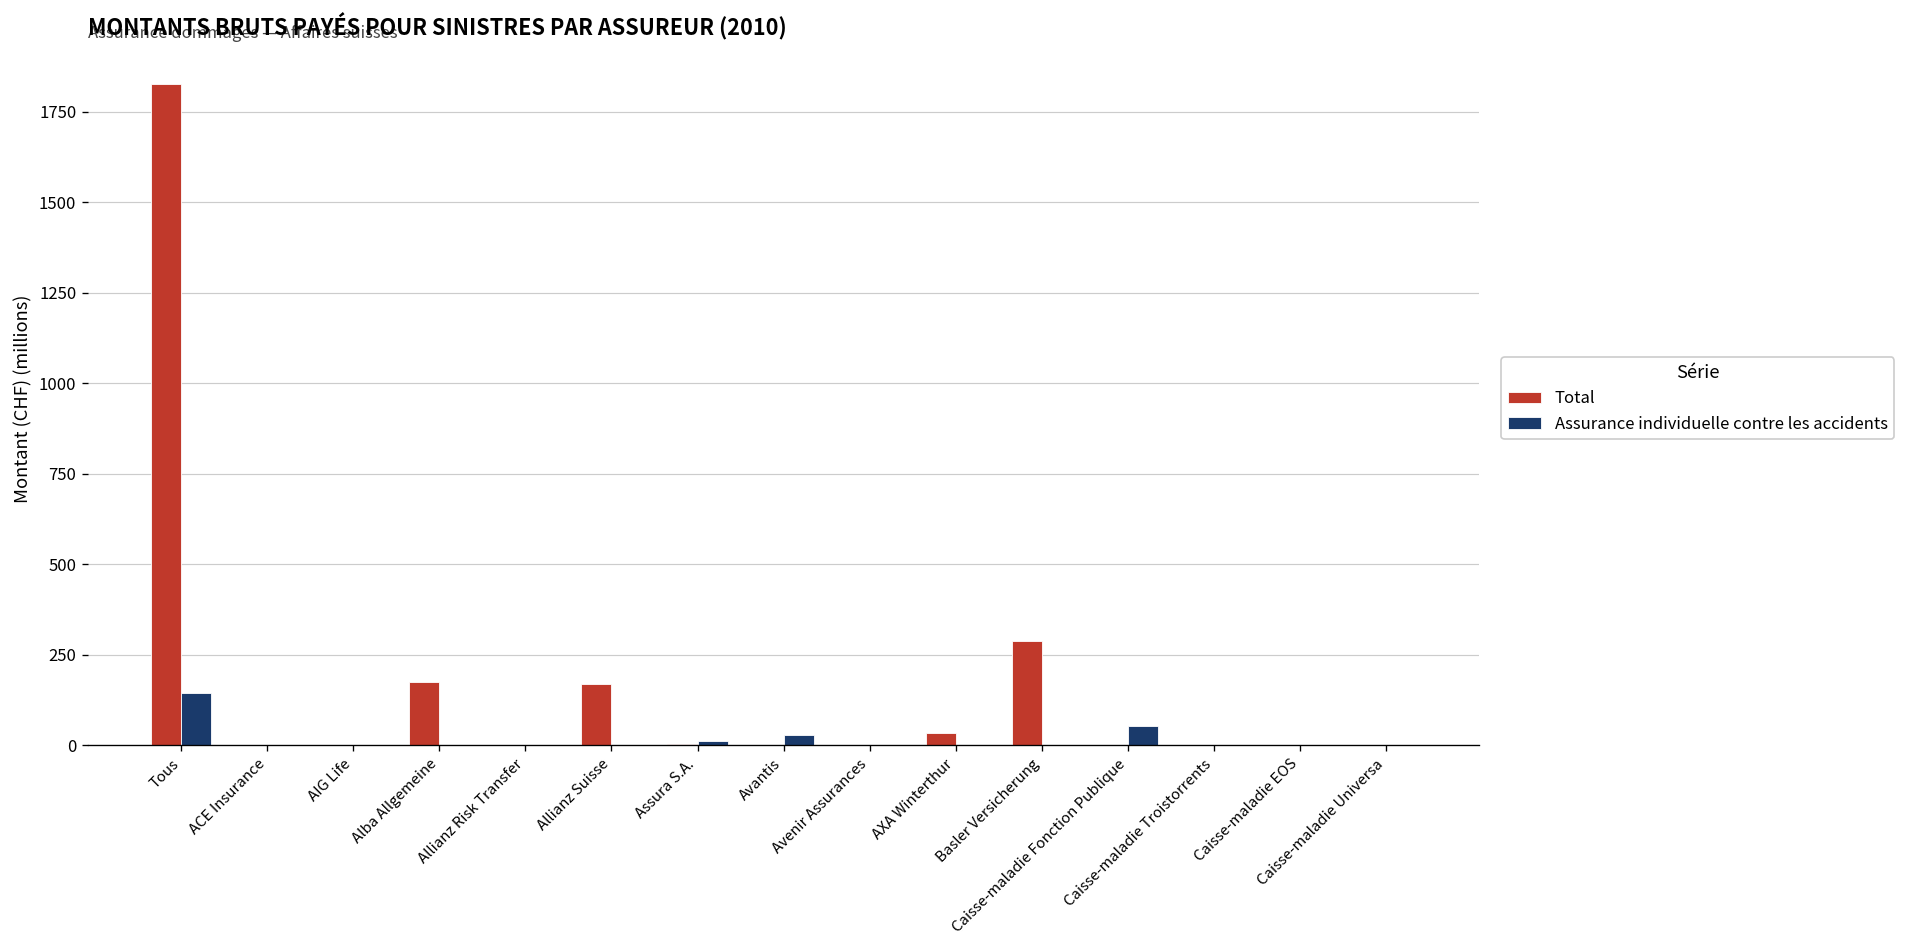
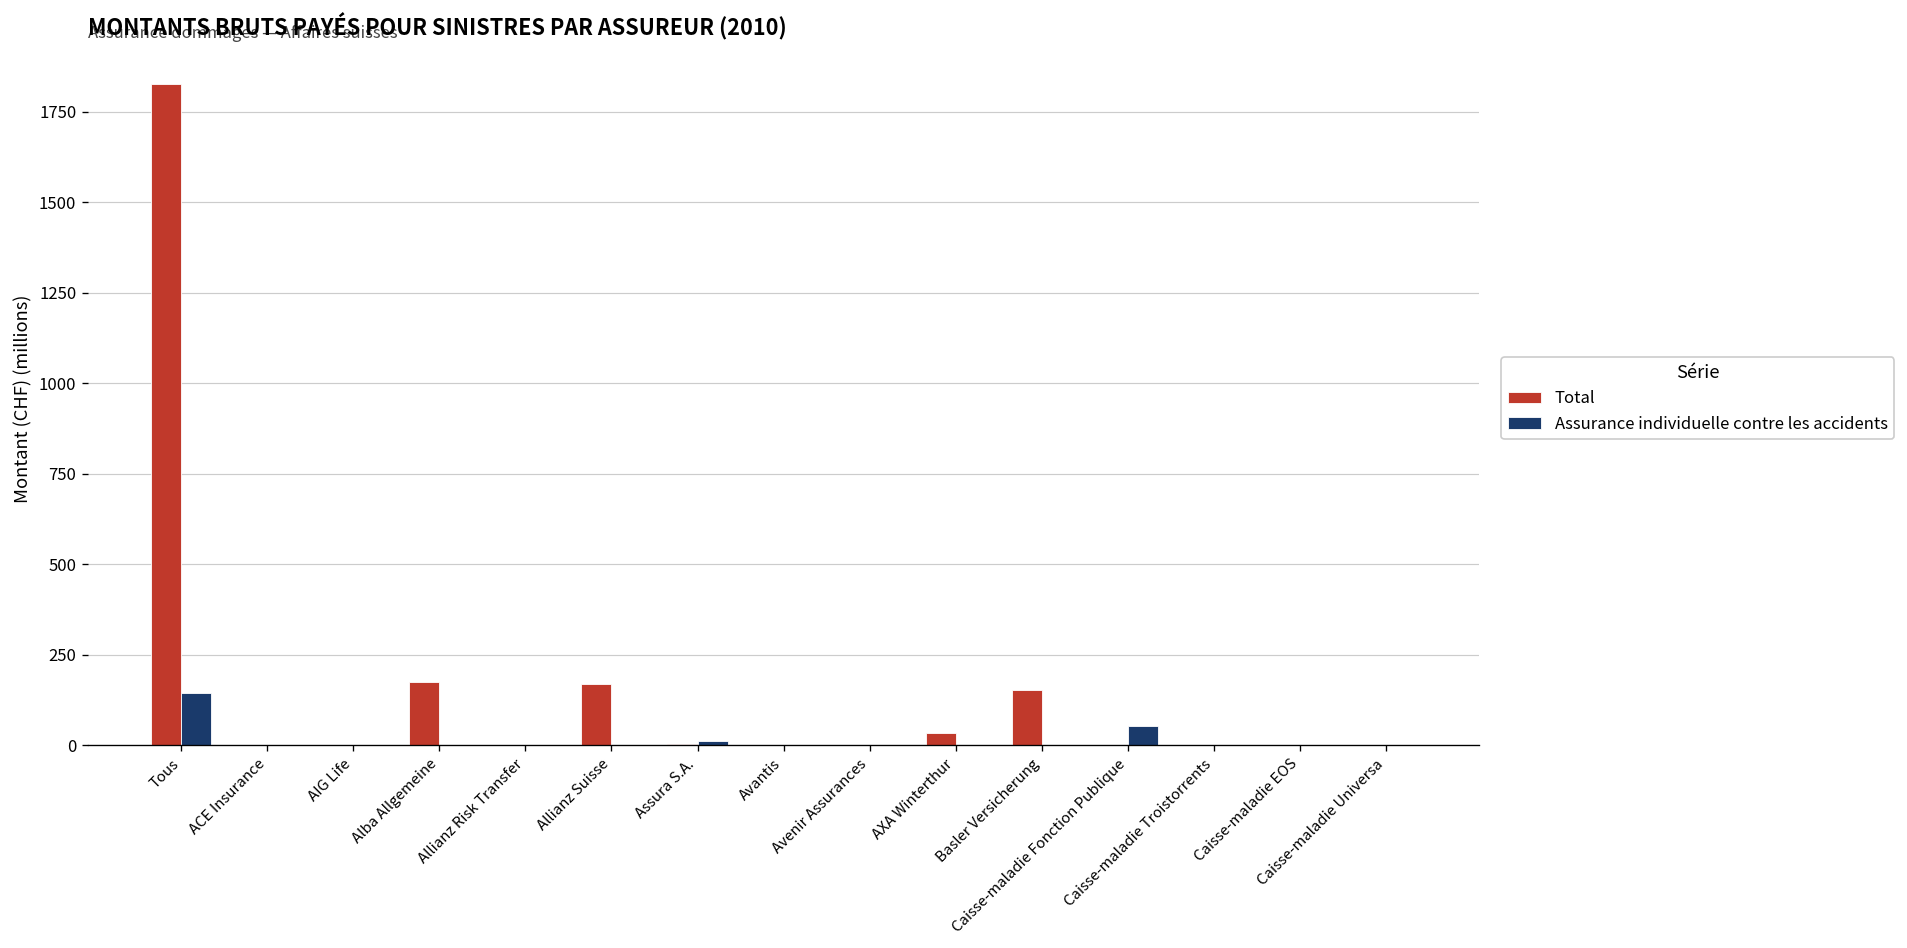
Assurance individuelle contre les accidents, Avantis: 30 -> 0
Total, Basler Versicherung: 290 -> 150
